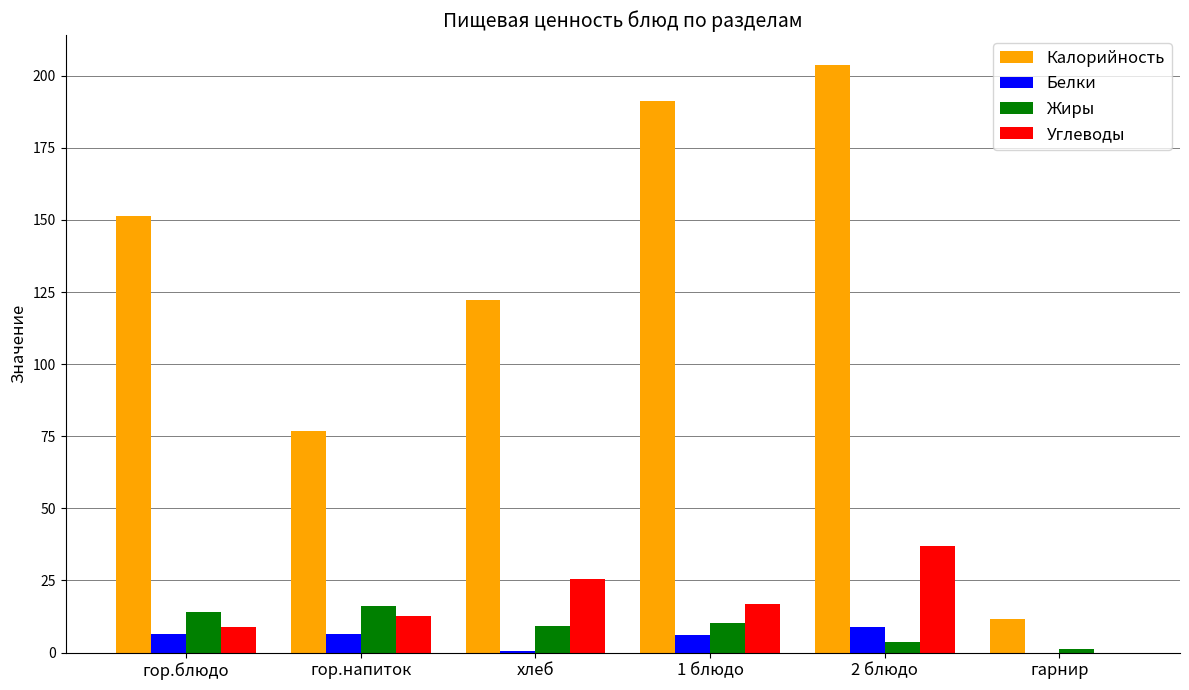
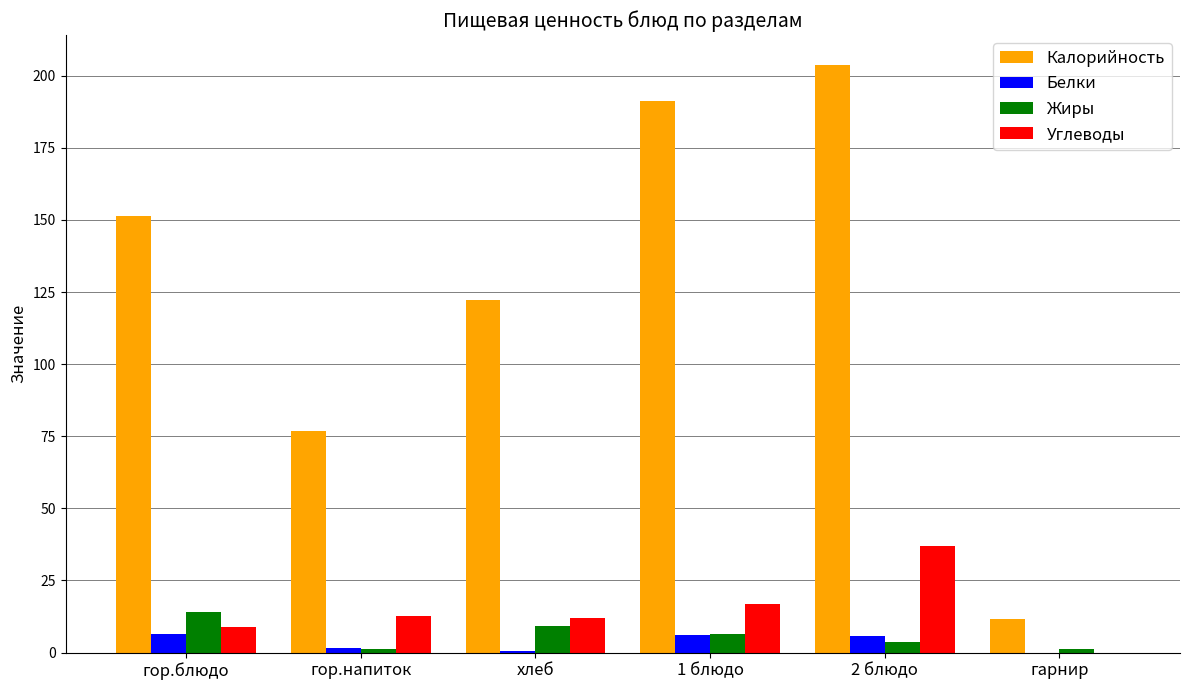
Белки, гор.напиток: 6 -> 2
Жиры, гор.напиток: 16 -> 1
Углеводы, хлеб: 26 -> 12
Жиры, 1 блюдо: 10 -> 7
Белки, 2 блюдо: 9 -> 6
